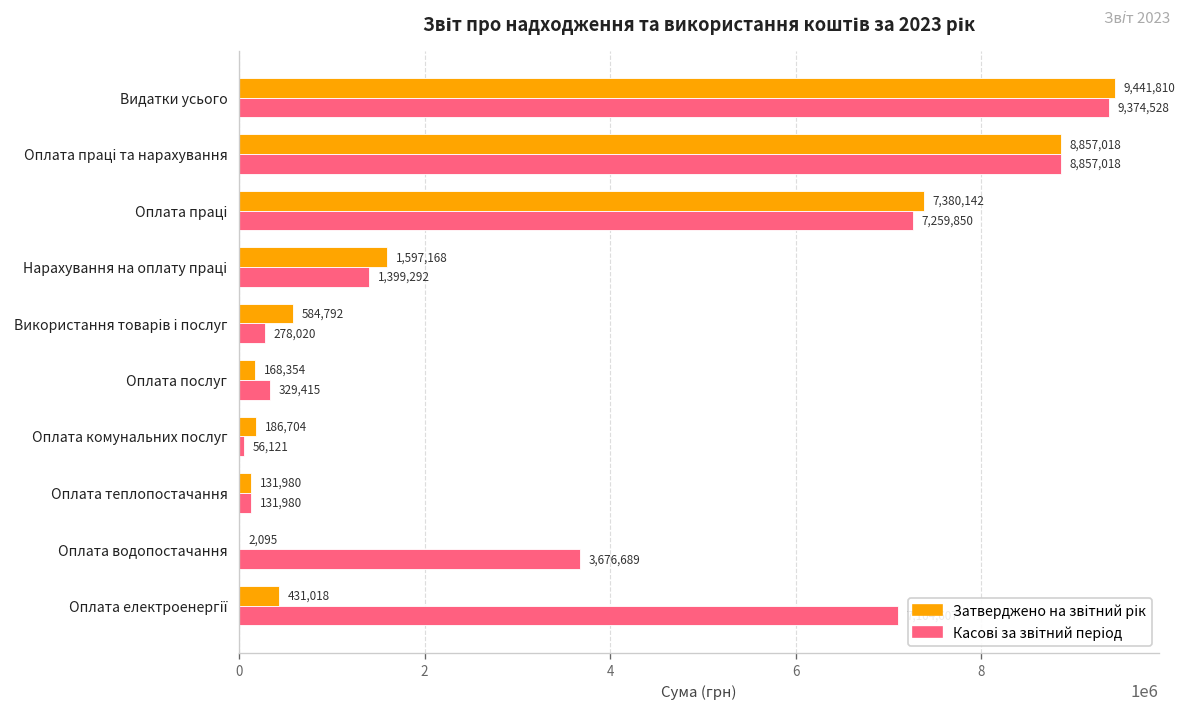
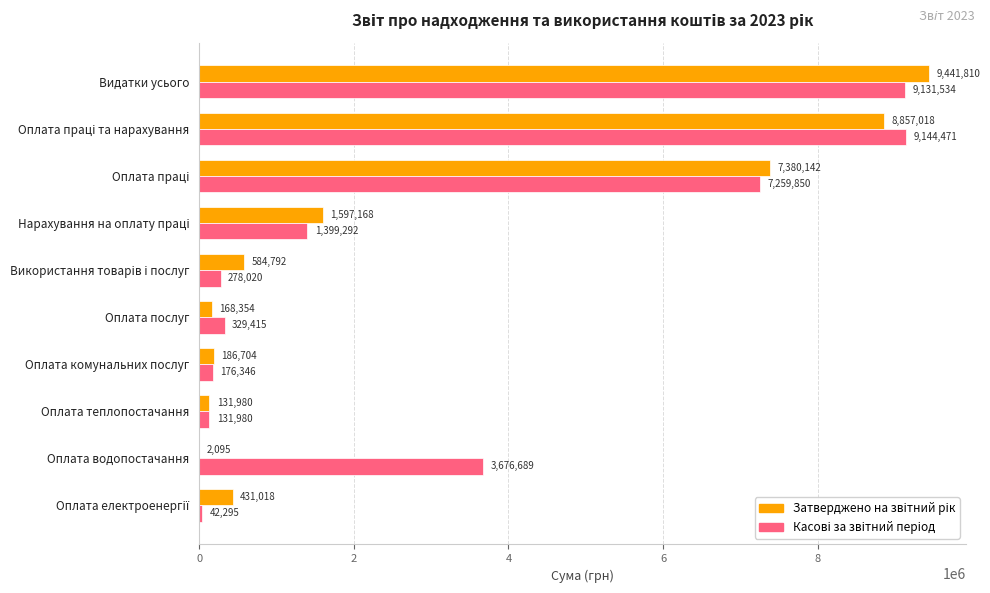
Касові за звітний період, Видатки усього: 9,374,528 -> 9,131,534
Касові за звітний період, Оплата праці та нарахування: 8,857,018 -> 9,144,471
Касові за звітний період, Оплата комунальних послуг: 56,121 -> 176,346
Касові за звітний період, Оплата електроенергії: 7100000 -> 0
